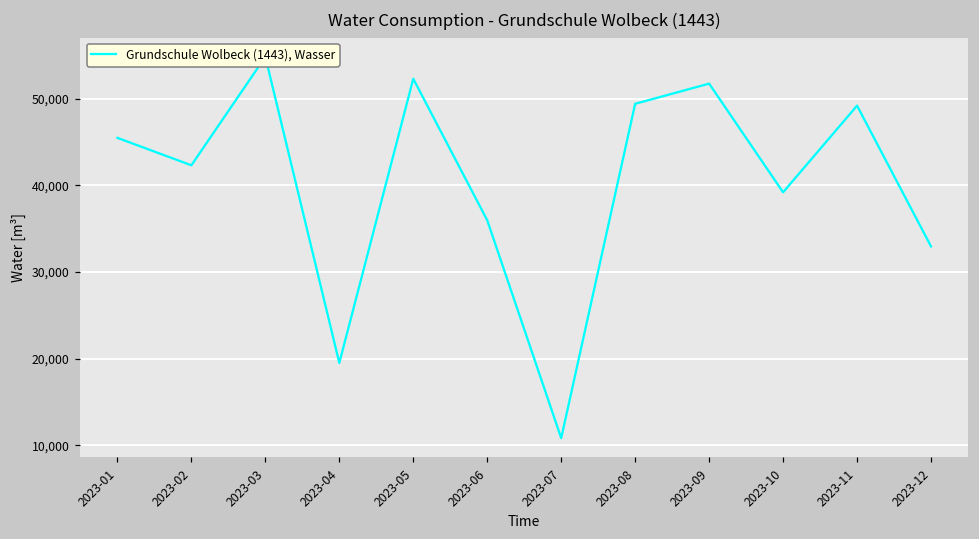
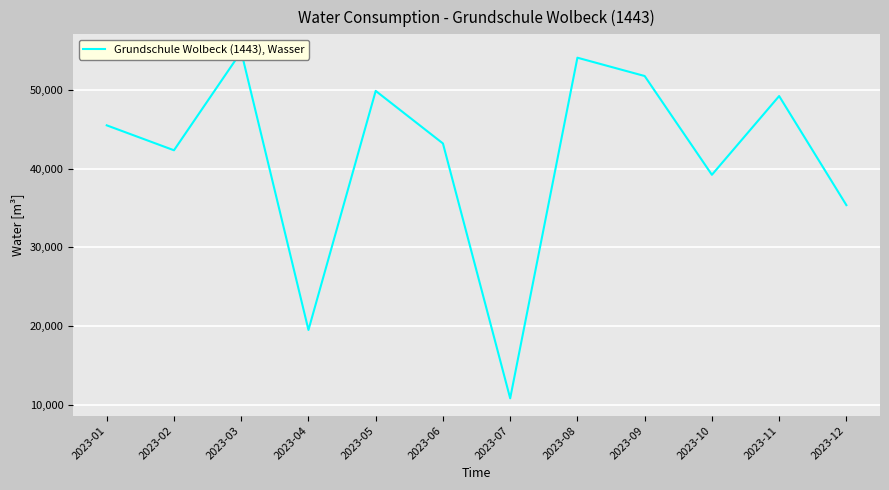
2023-05: 52,000 -> 50,000
2023-06: 36,000 -> 43,000
2023-08: 49,000 -> 54,000
2023-12: 33,000 -> 35,000
